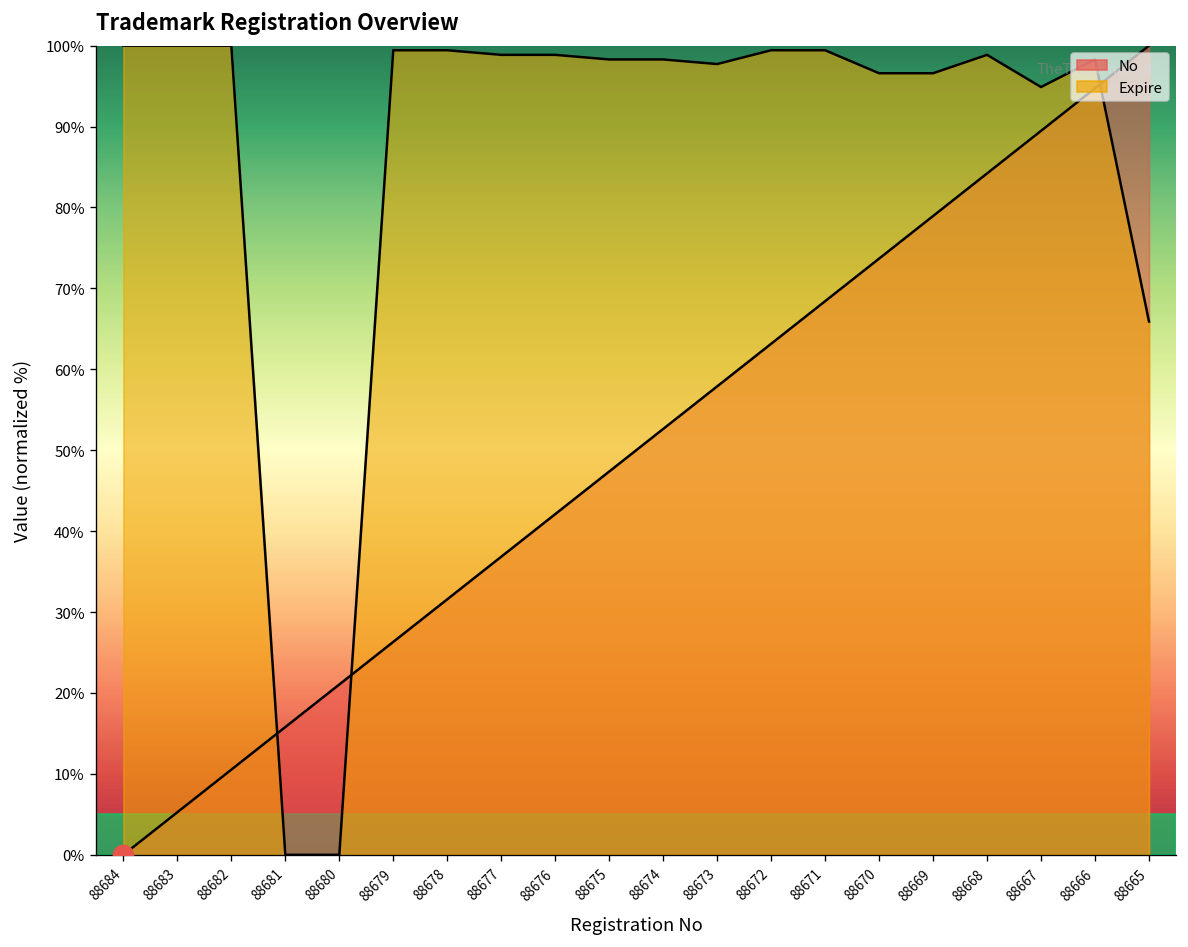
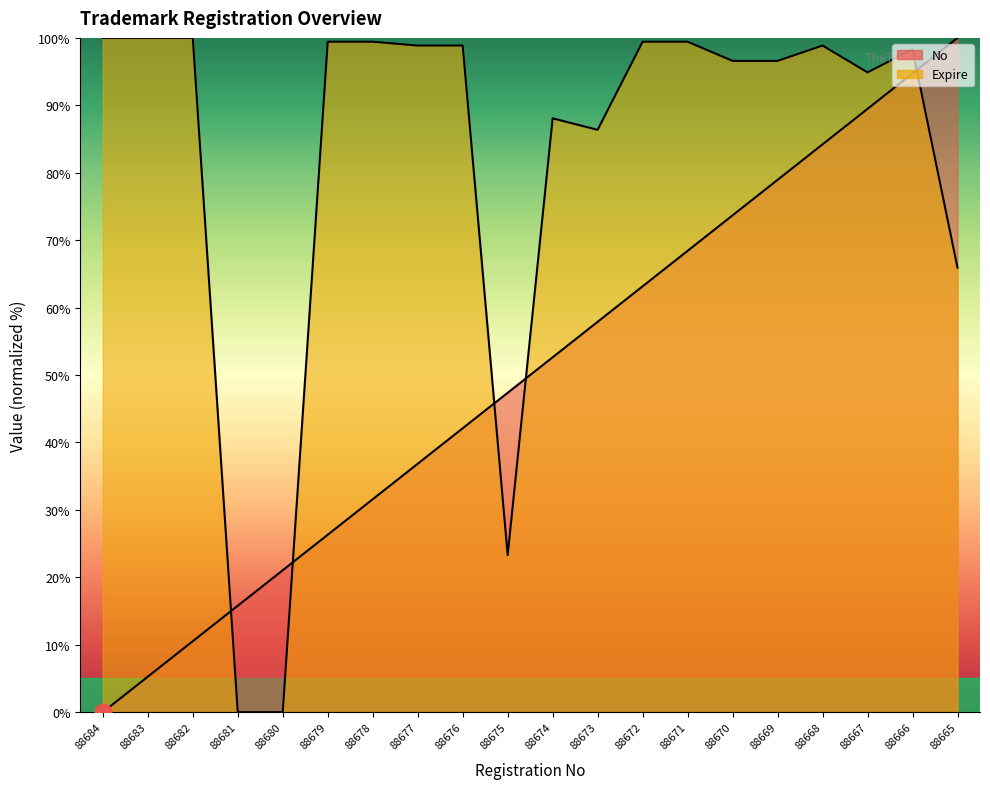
Expire, 88675: 98% -> 23%
Expire, 88674: 98% -> 88%
Expire, 88673: 98% -> 86%
